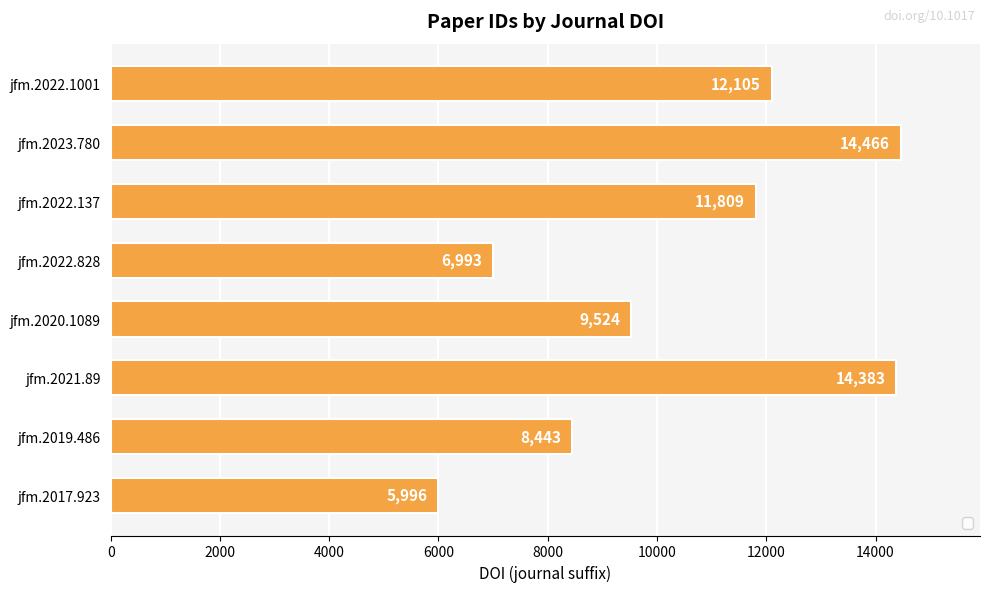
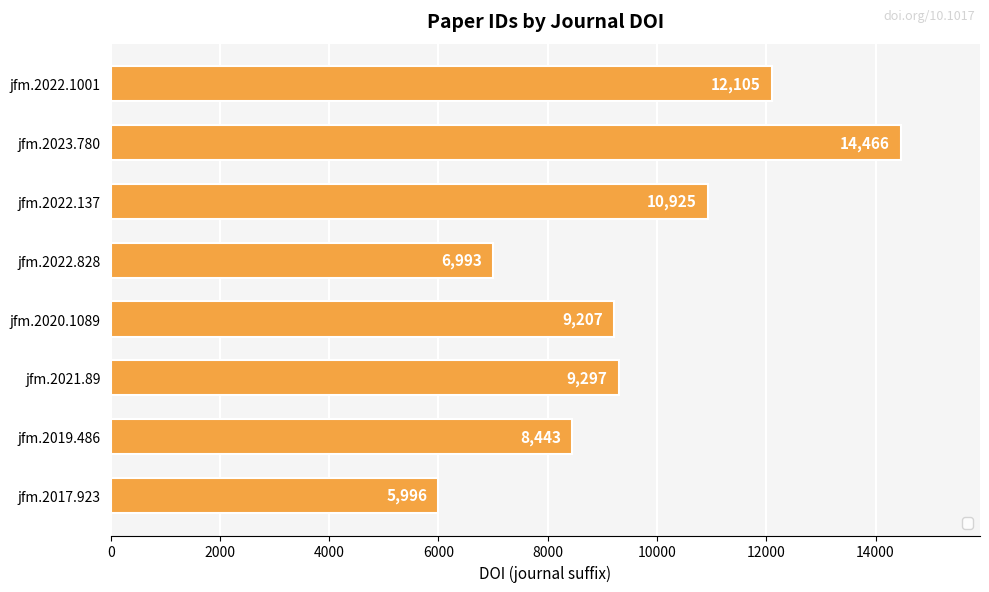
jfm.2022.137: 11,809 -> 10,925
jfm.2020.1089: 9,524 -> 9,207
jfm.2021.89: 14,383 -> 9,297
